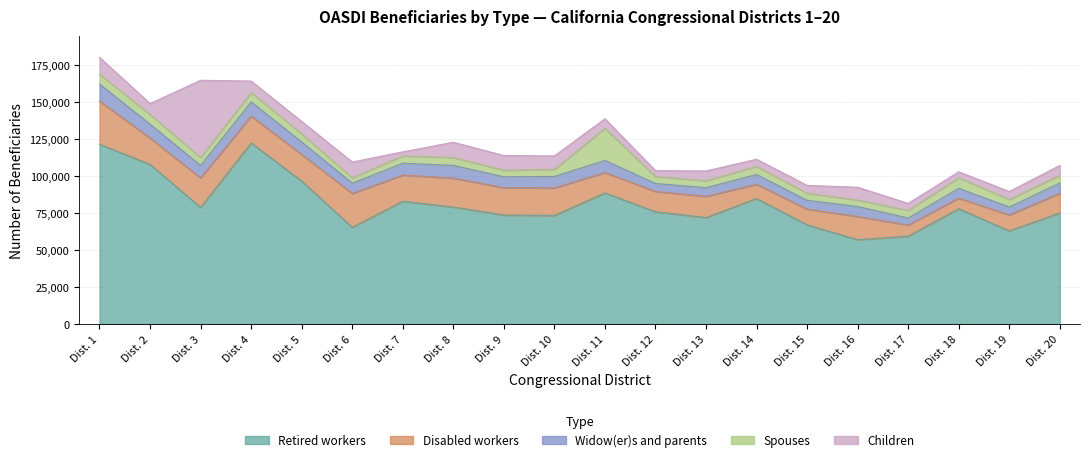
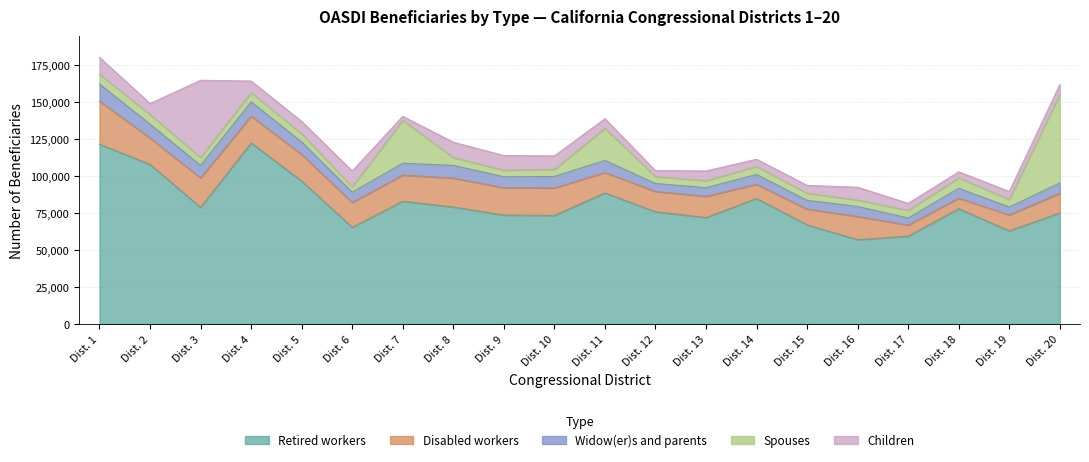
Disabled workers, Dist. 6: 23,000 -> 17,000
Spouses, Dist. 7: 5,000 -> 29,000
Spouses, Dist. 20: 5,000 -> 60,000
